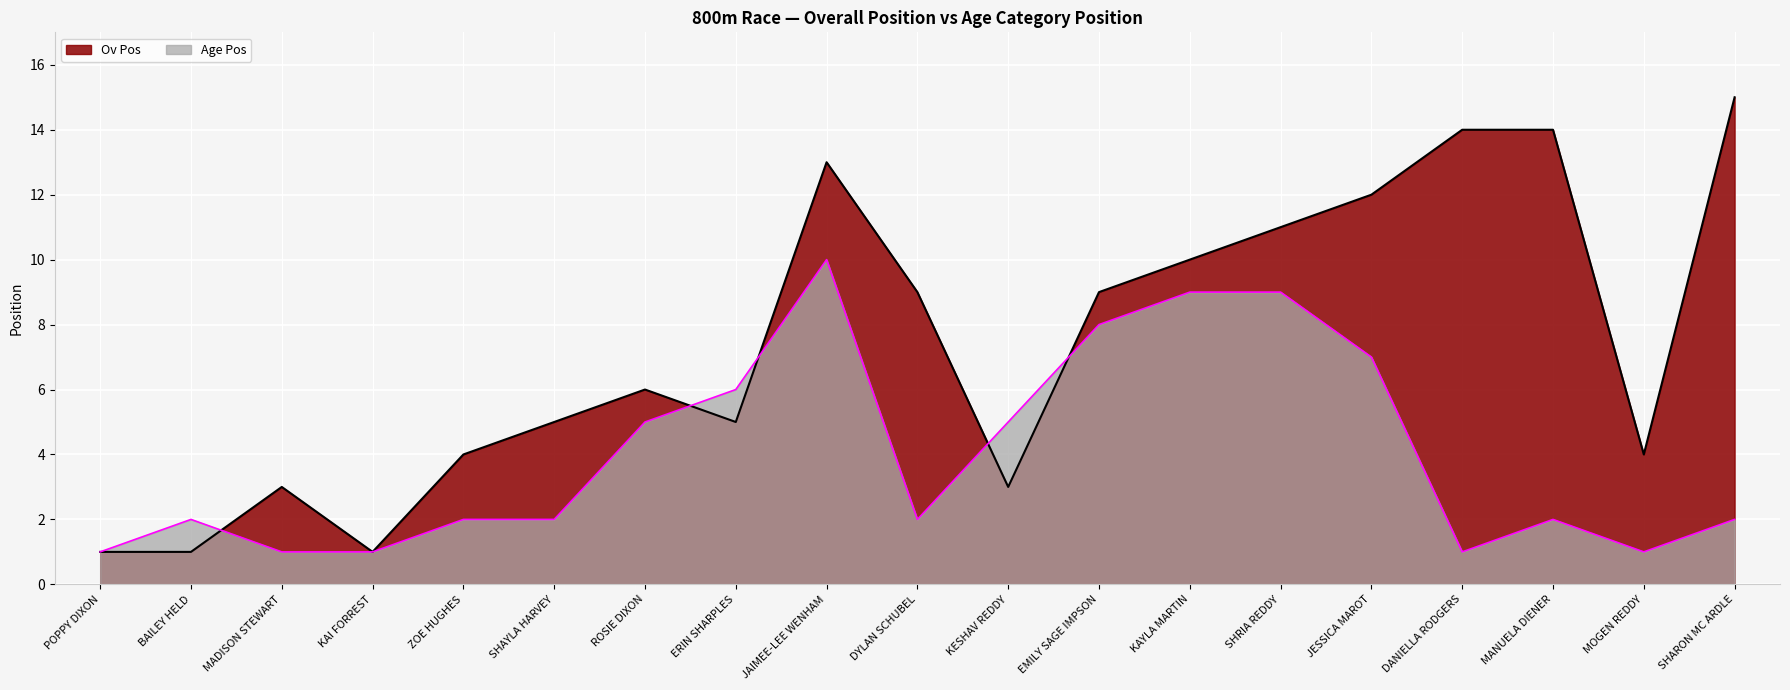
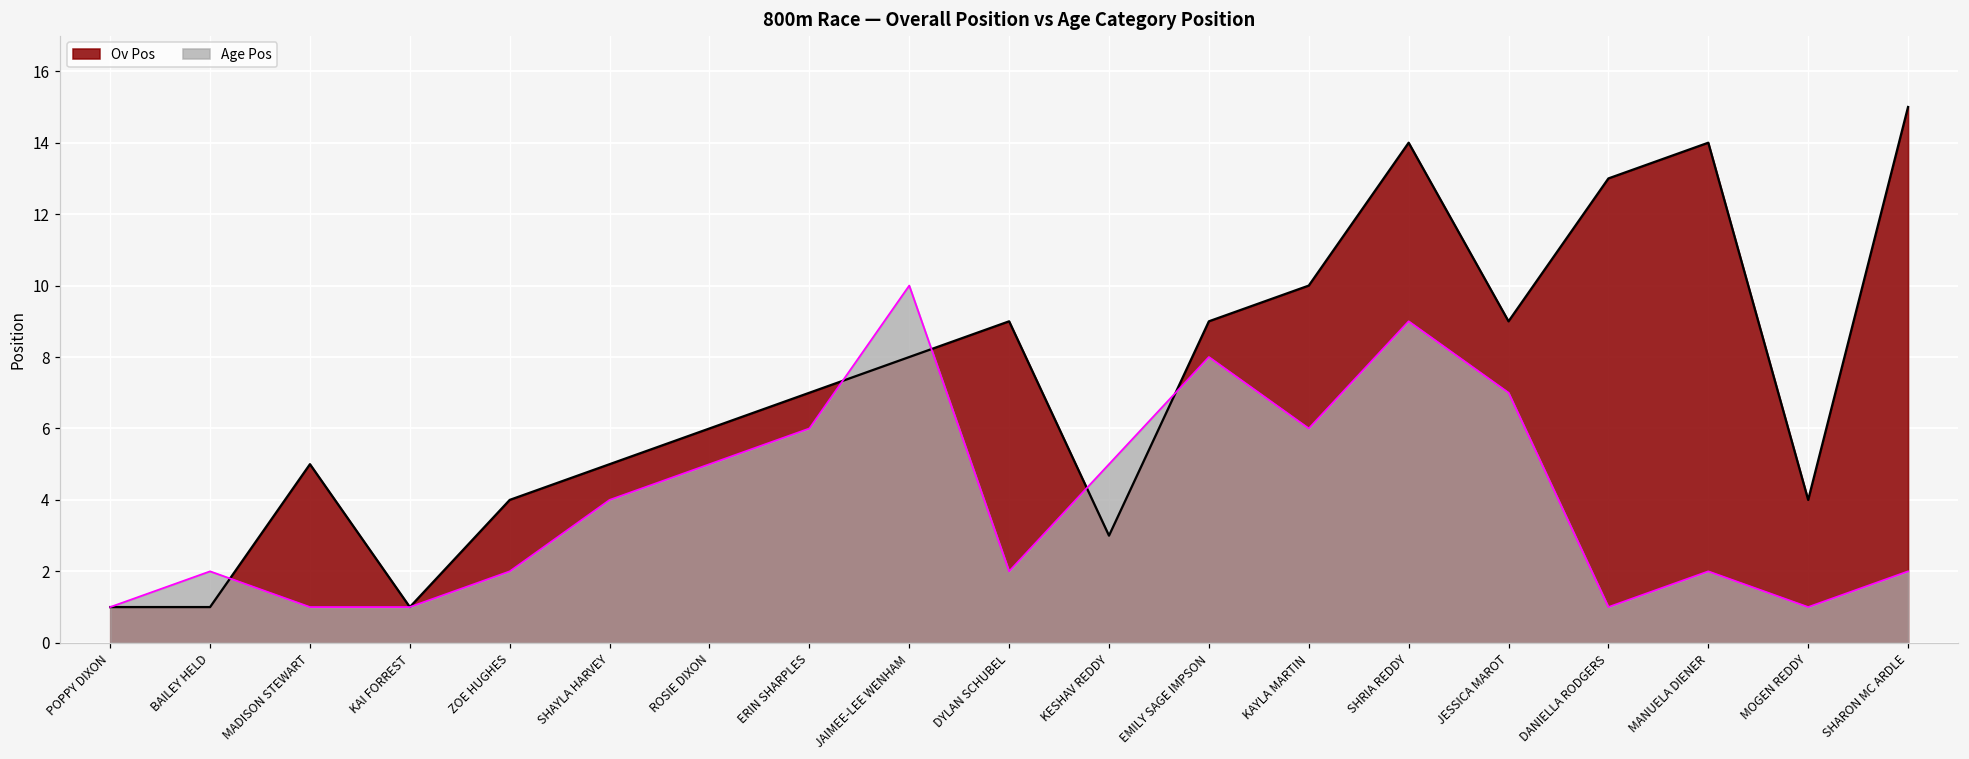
Ov Pos, MADISON STEWART: 3 -> 5
Age Pos, SHAYLA HARVEY: 2 -> 4
Ov Pos, ERIN SHARPLES: 5 -> 7
Ov Pos, JAIMEE-LEE WENHAM: 13 -> 8
Age Pos, KAYLA MARTIN: 9 -> 6
Ov Pos, SHRIA REDDY: 11 -> 14
Ov Pos, JESSICA MAROT: 12 -> 9
Ov Pos, DANIELLA RODGERS: 14 -> 13
